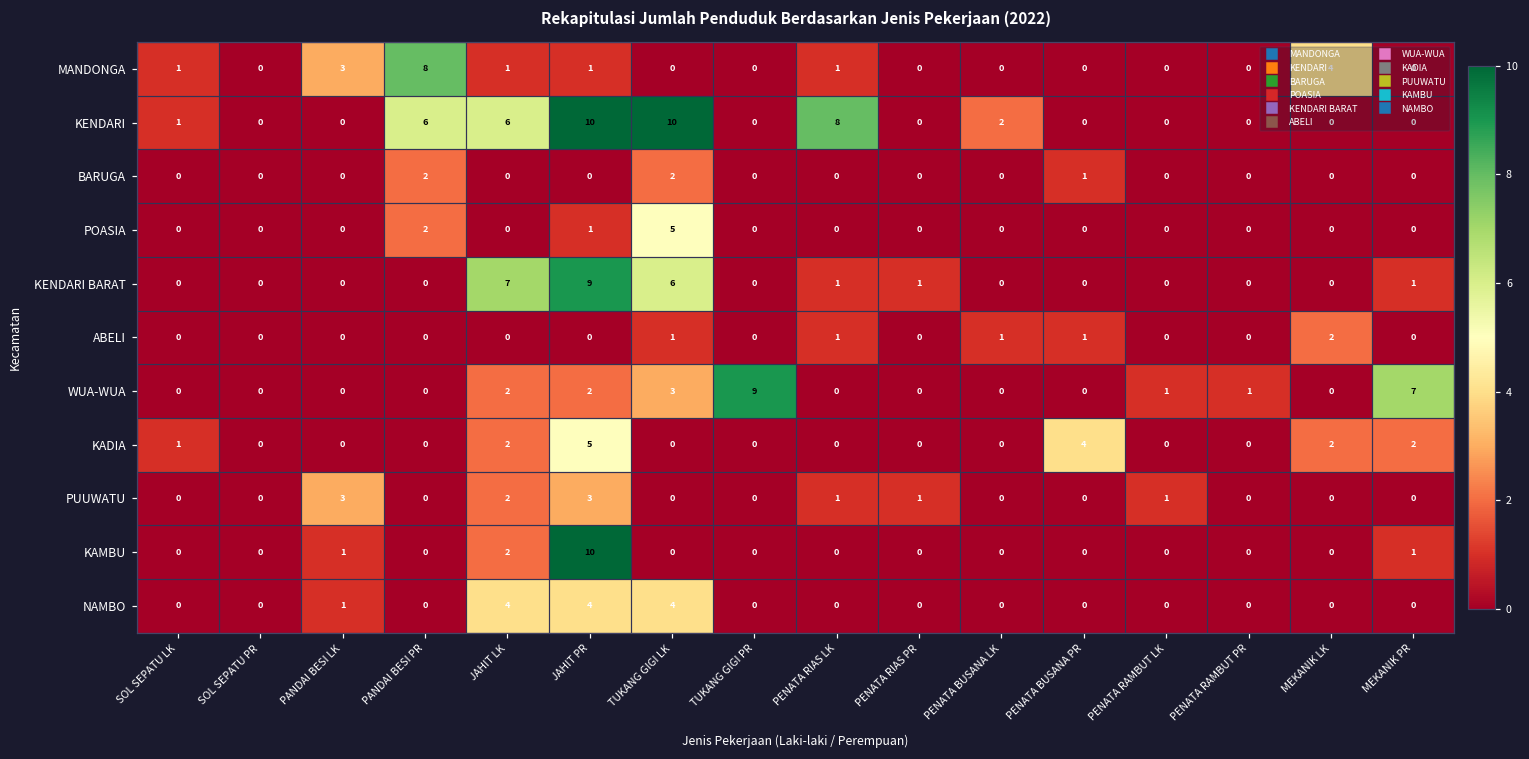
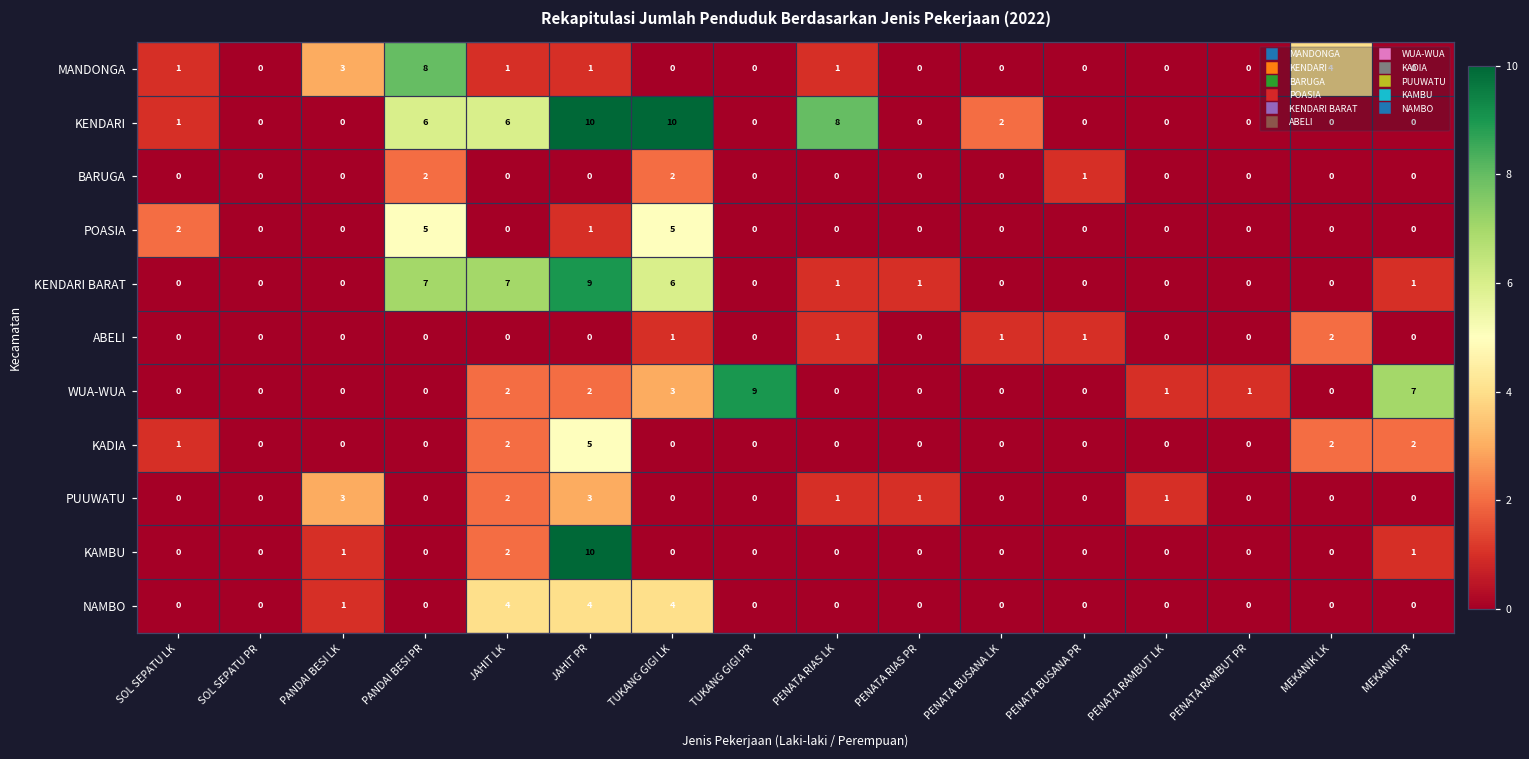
POASIA, SOL SEPATU LK: 0 -> 2
POASIA, PANDAI BESI PR: 2 -> 5
KENDARI BARAT, PANDAI BESI PR: 0 -> 7
KADIA, PENATA BUSANA PR: 4 -> 0
